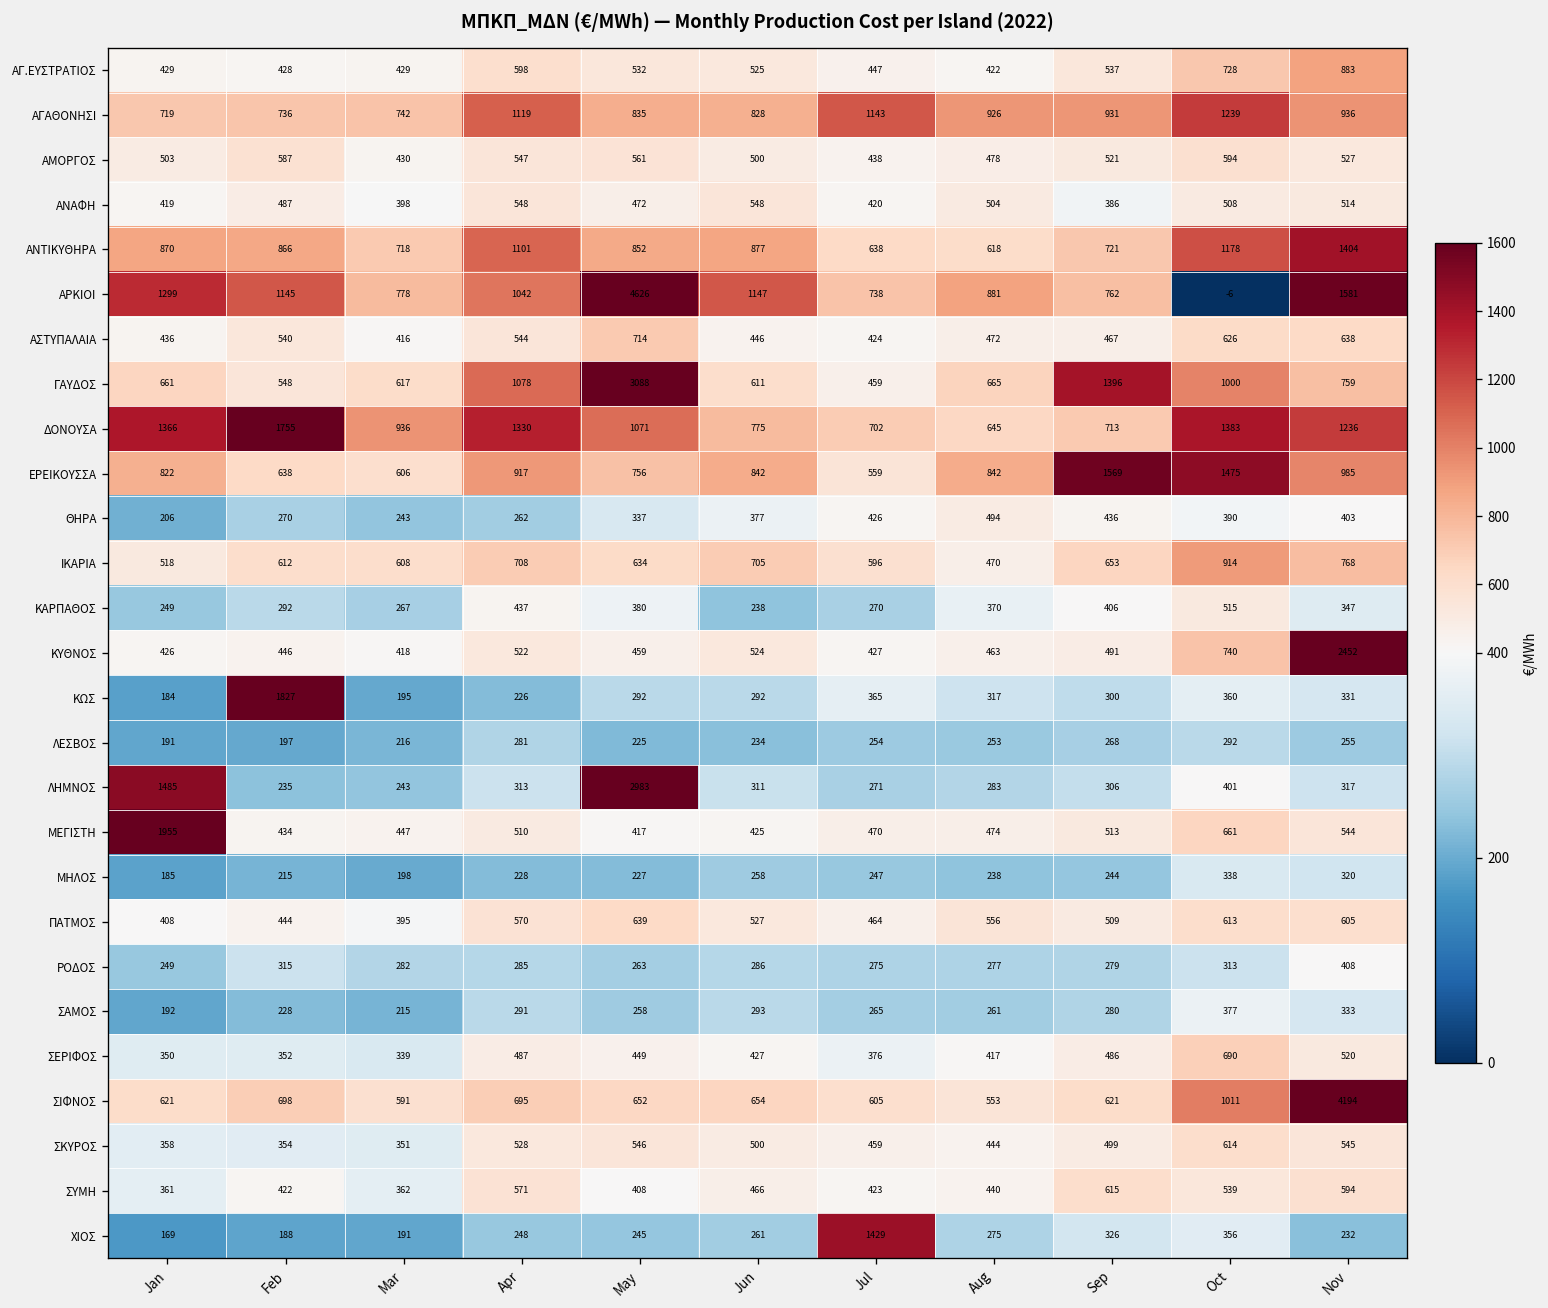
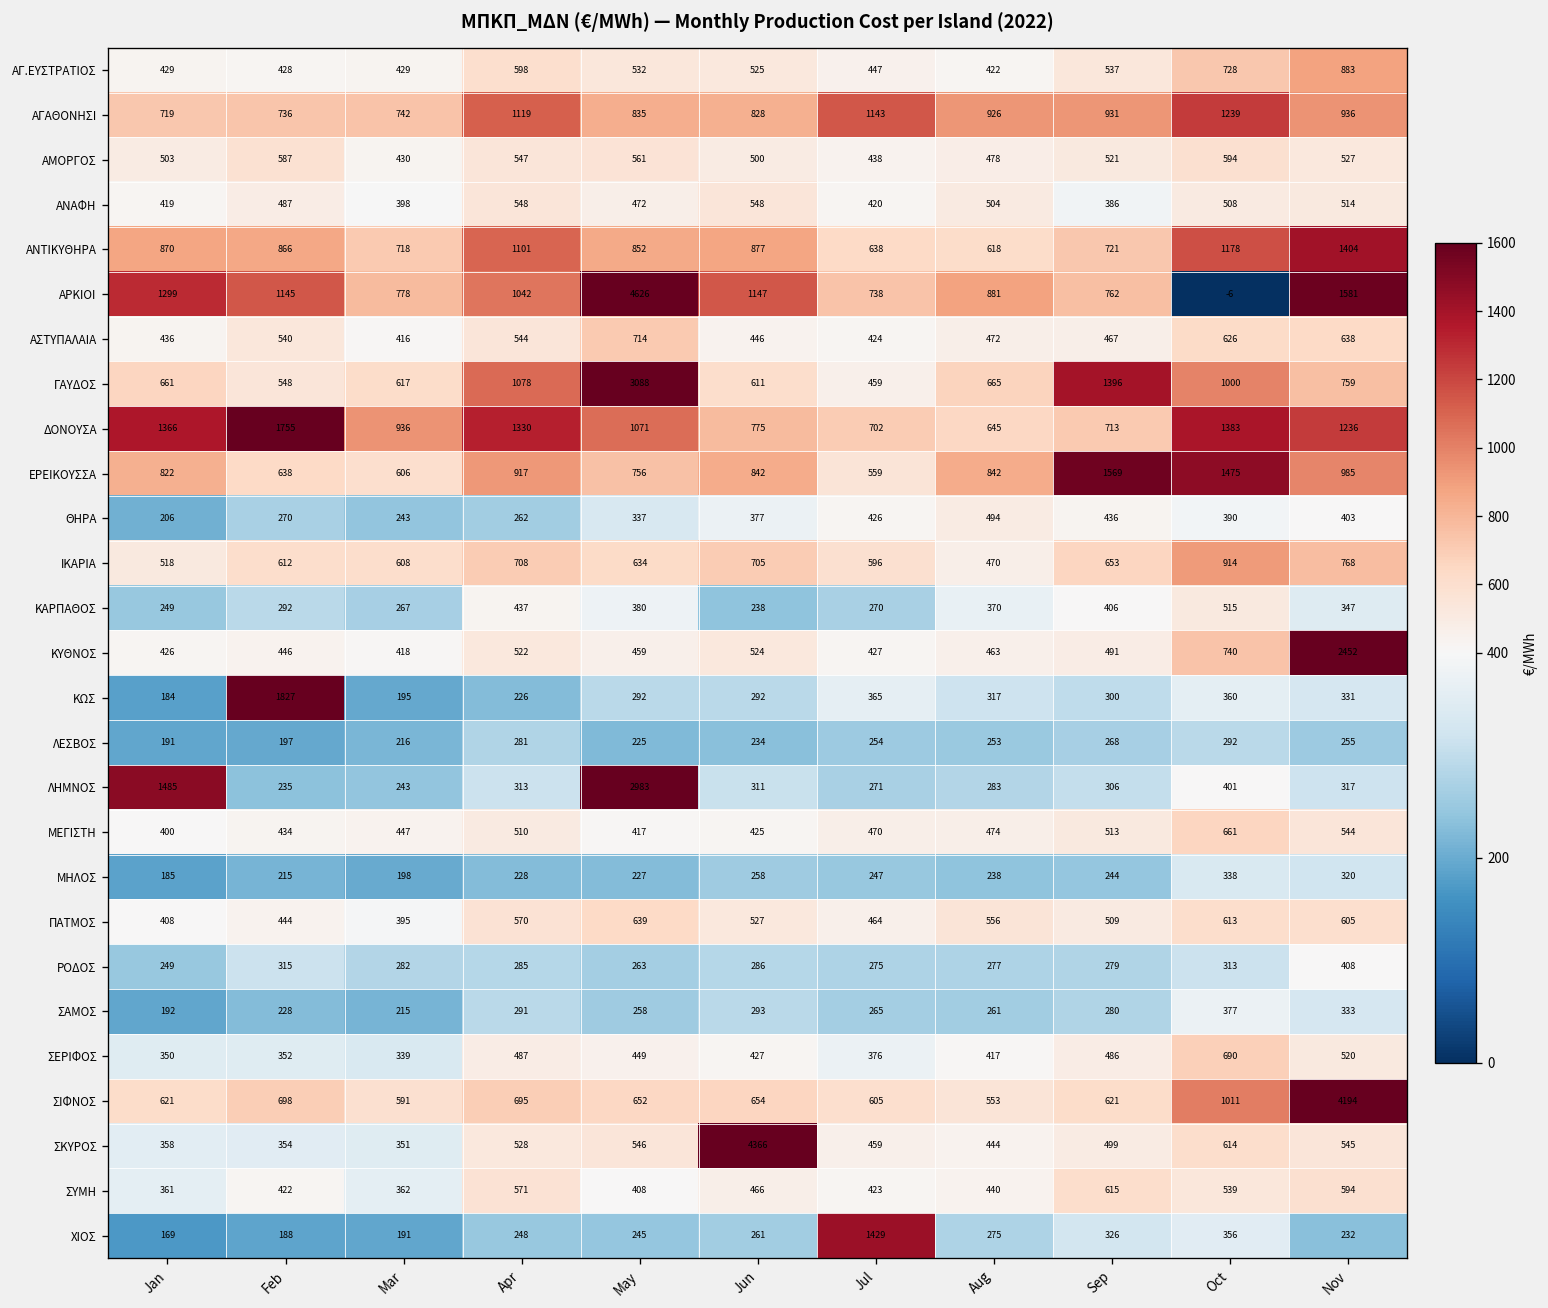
ΜΕΓΙΣΤΗ, Jan: 1955 -> 400
ΣΚΥΡΟΣ, Jun: 500 -> 4366
